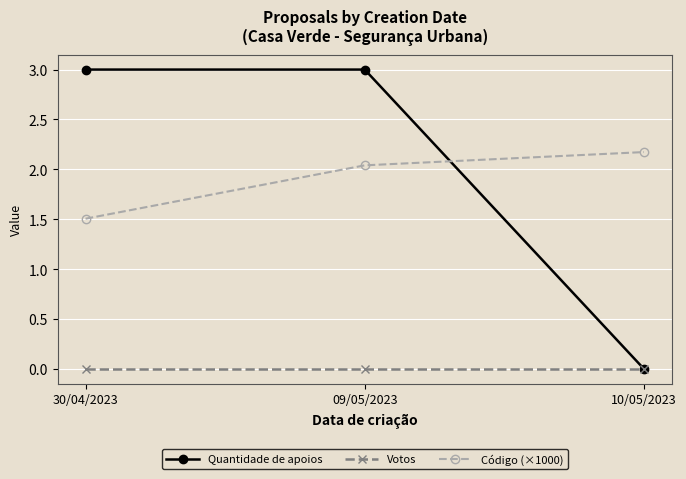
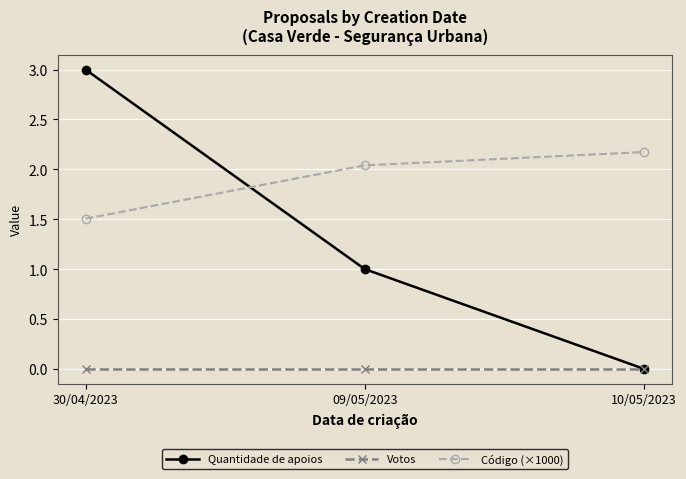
Quantidade de apoios, 09/05/2023: 3 -> 1
